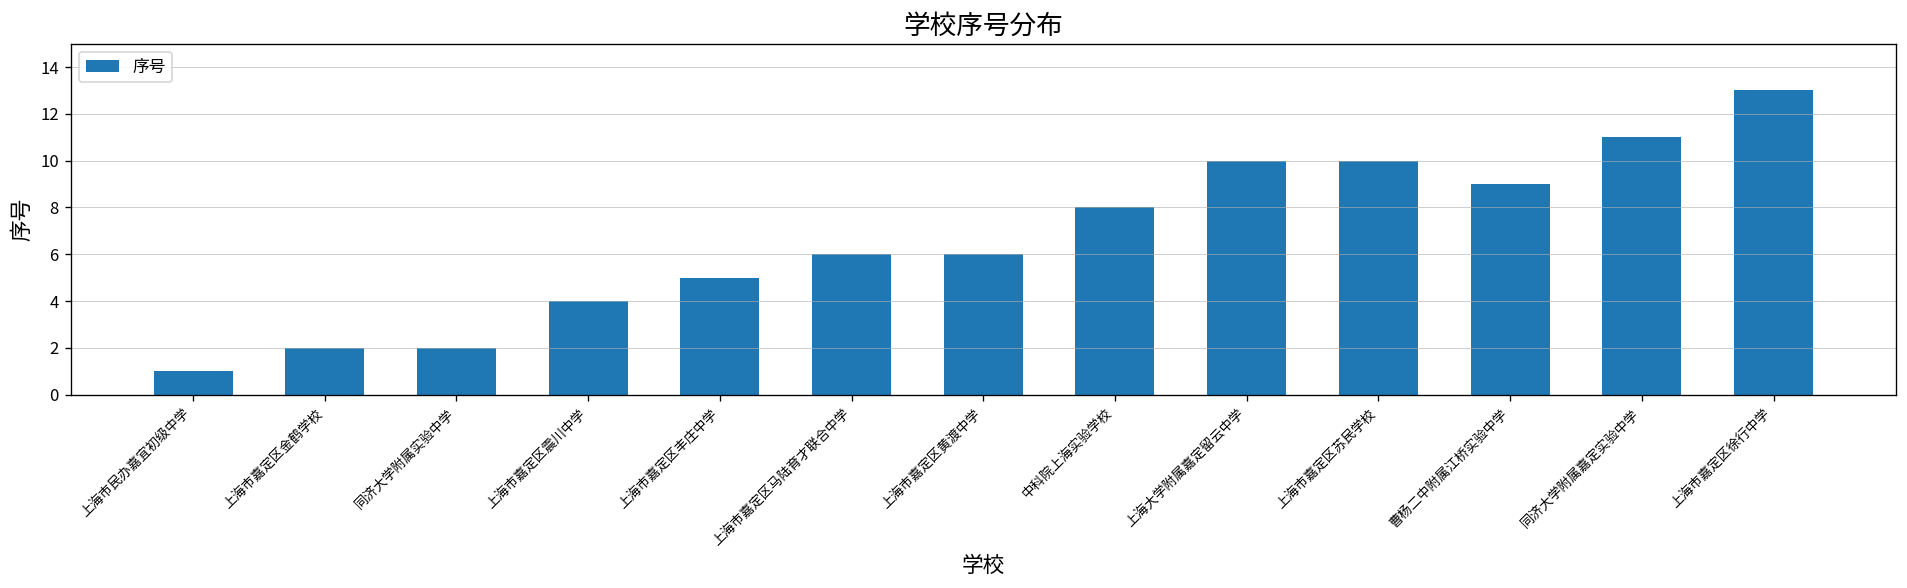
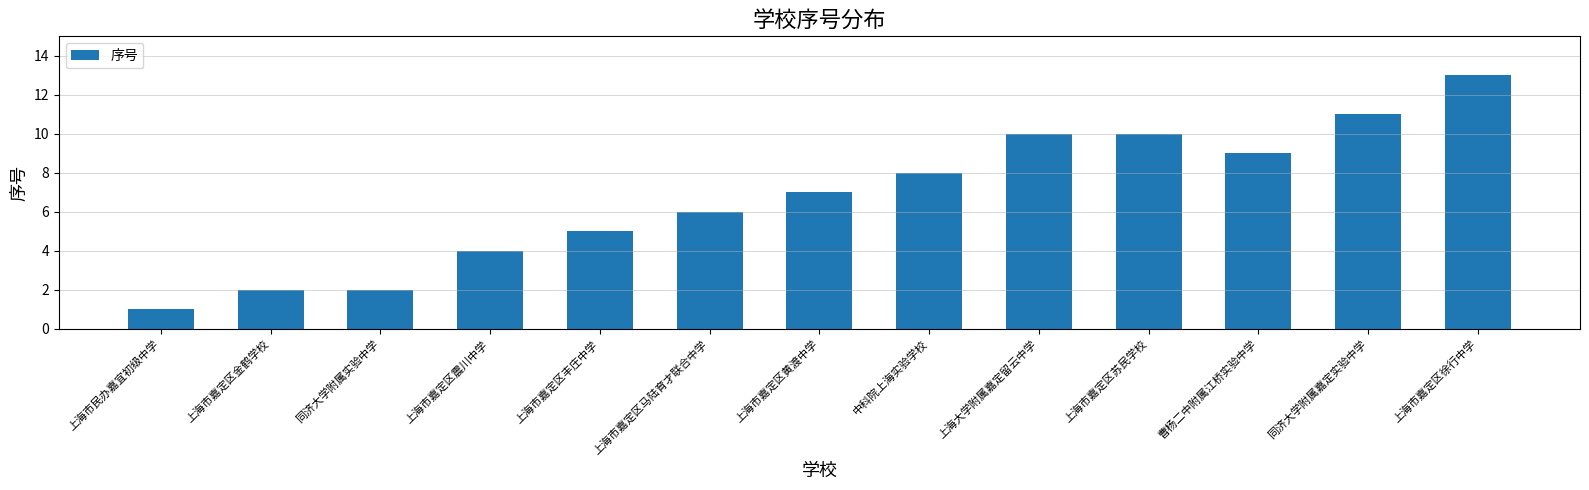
上海市嘉定区黄渡中学: 6 -> 7
